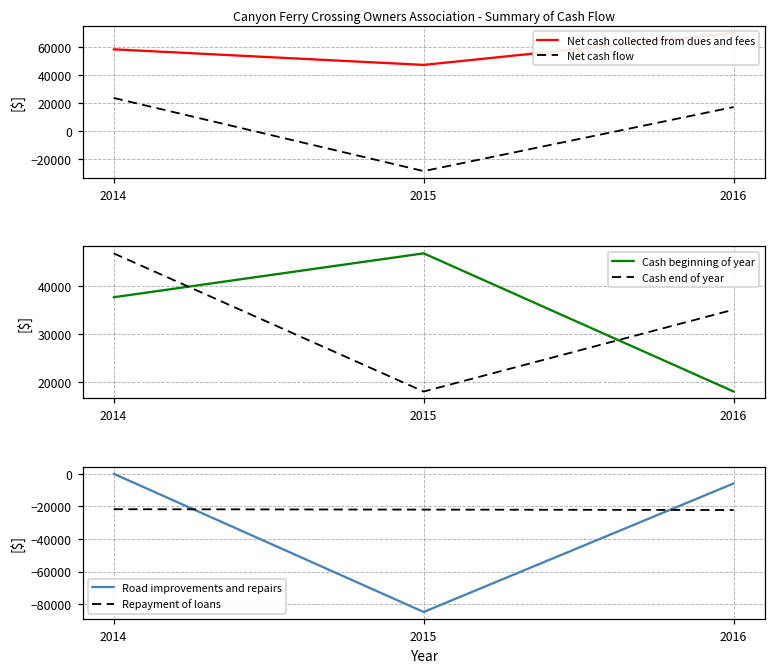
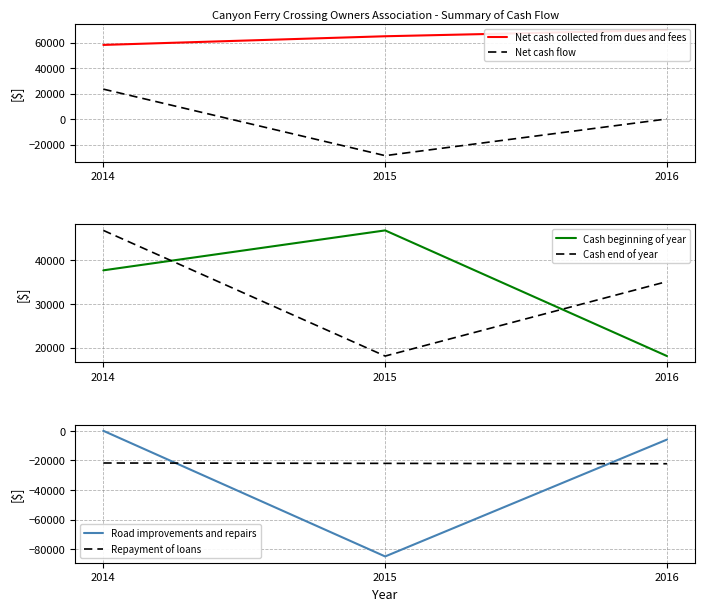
Canyon Ferry Crossing Owners Association - Summary of Cash Flow, Net cash collected from dues and fees, 2015: 47000 -> 65000
Canyon Ferry Crossing Owners Association - Summary of Cash Flow, Net cash flow, 2016: 17000 -> 0
